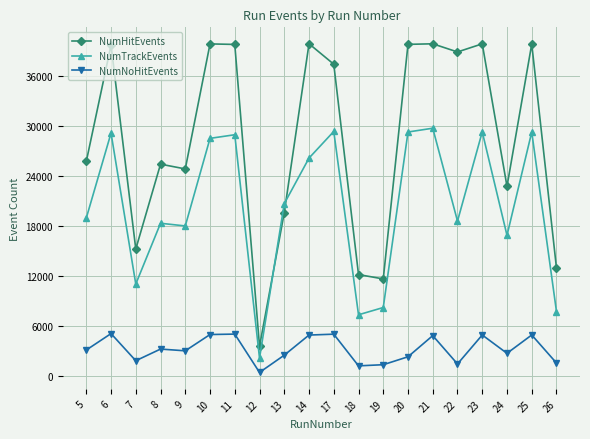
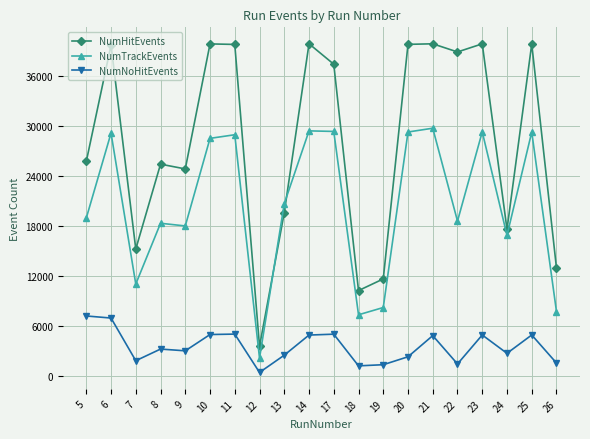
NumNoHitEvents, 5: 3000 -> 7000
NumNoHitEvents, 6: 5000 -> 7000
NumTrackEvents, 14: 26000 -> 29000
NumHitEvents, 18: 12000 -> 10000
NumHitEvents, 24: 23000 -> 18000
